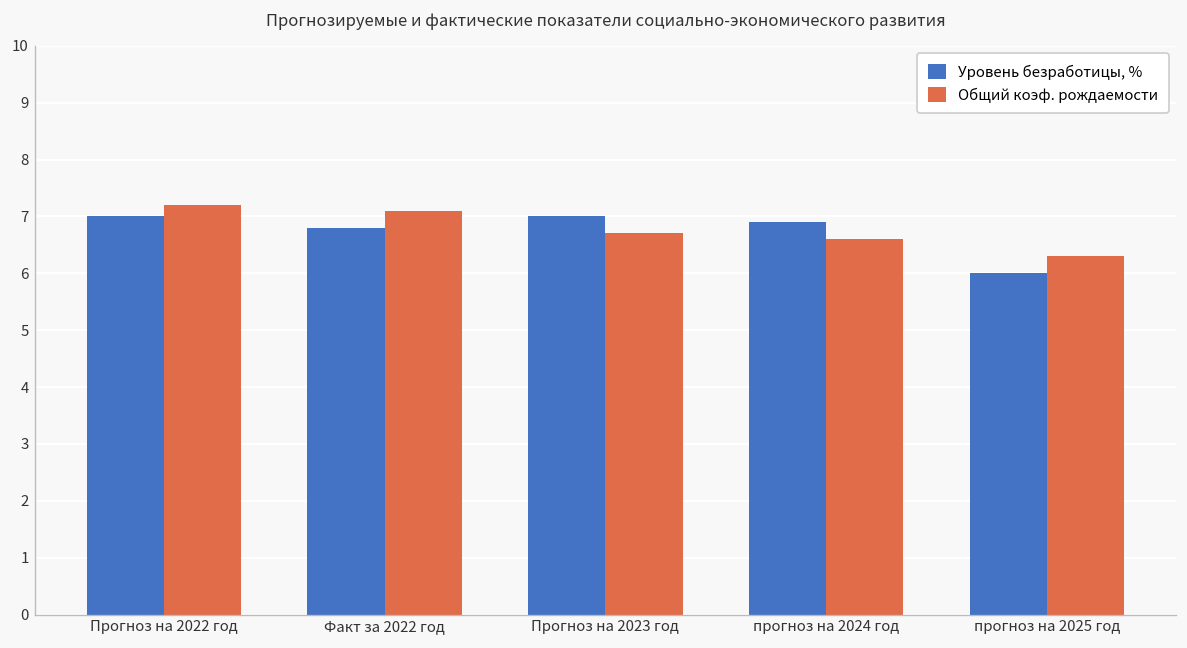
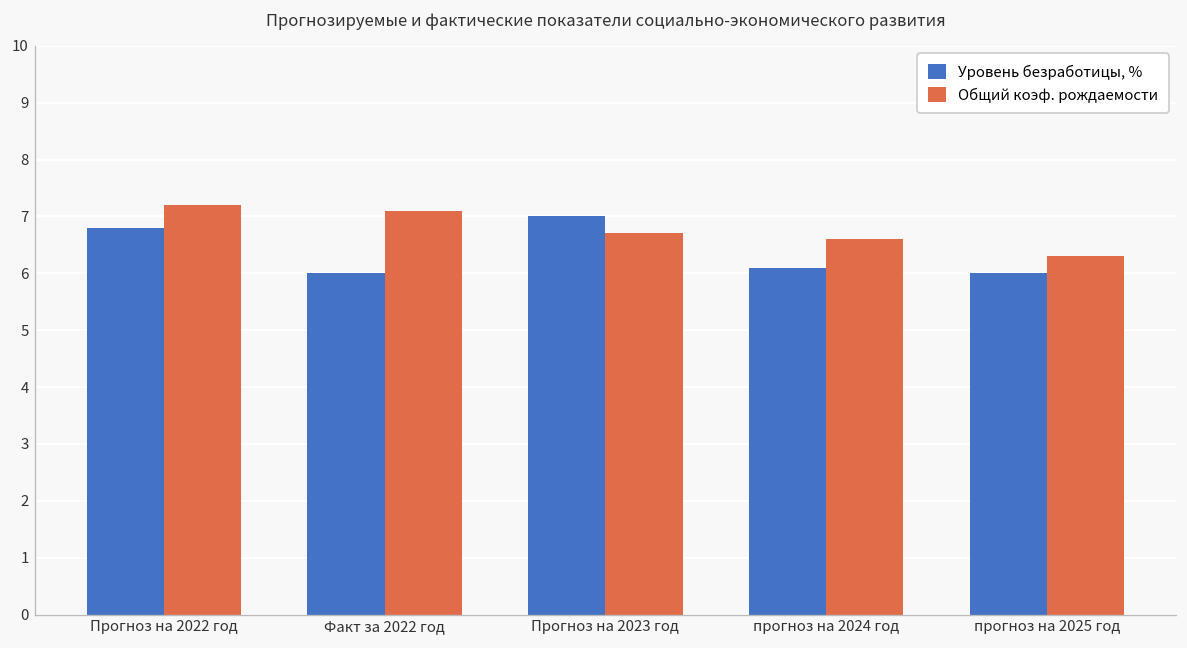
Уровень безработицы, %, Прогноз на 2022 год: 7.0 -> 6.8
Уровень безработицы, %, Факт за 2022 год: 6.8 -> 6.0
Уровень безработицы, %, прогноз на 2024 год: 6.9 -> 6.1
